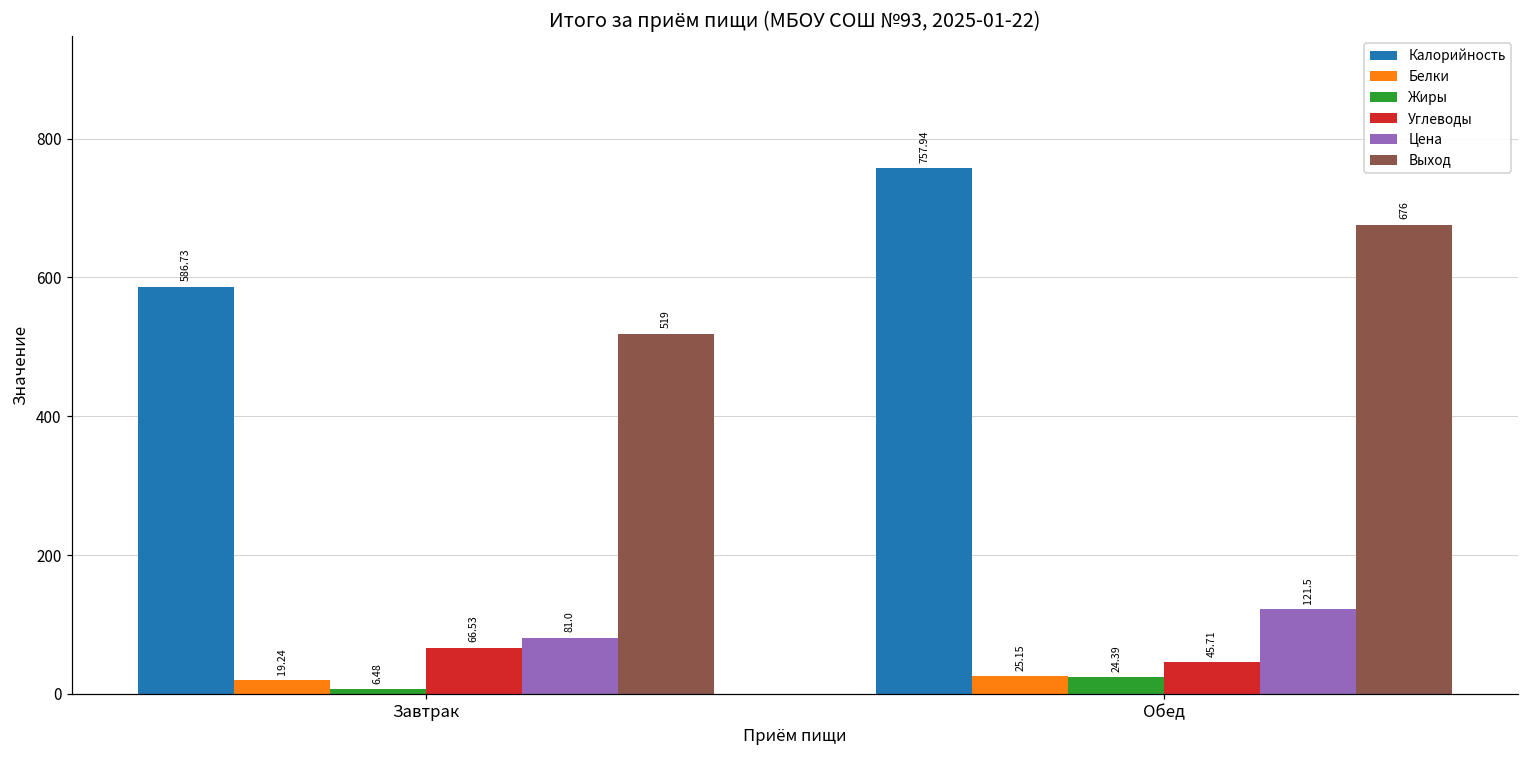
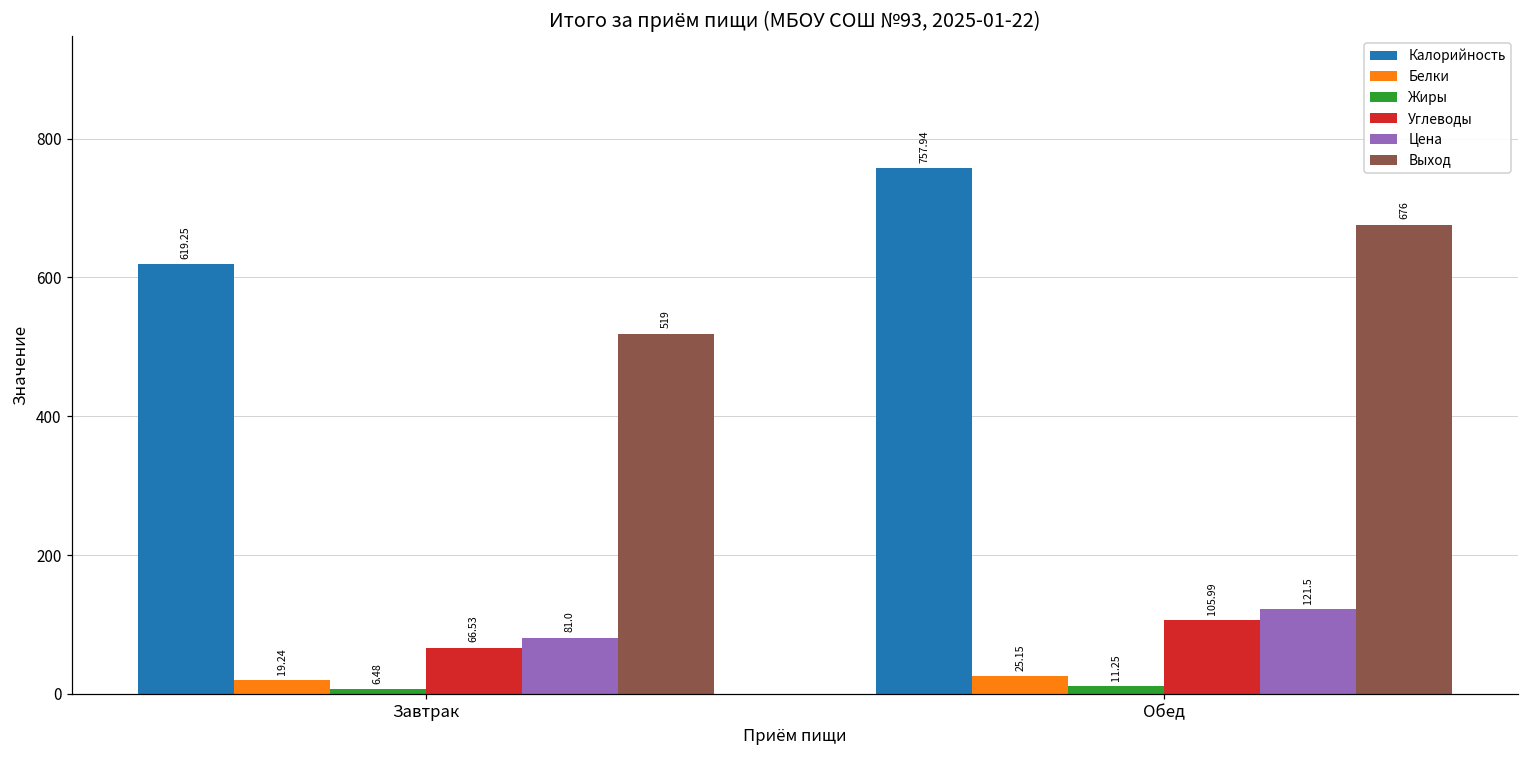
Калорийность, Завтрак: 586.73 -> 619.25
Жиры, Обед: 24.39 -> 11.25
Углеводы, Обед: 45.71 -> 105.99
